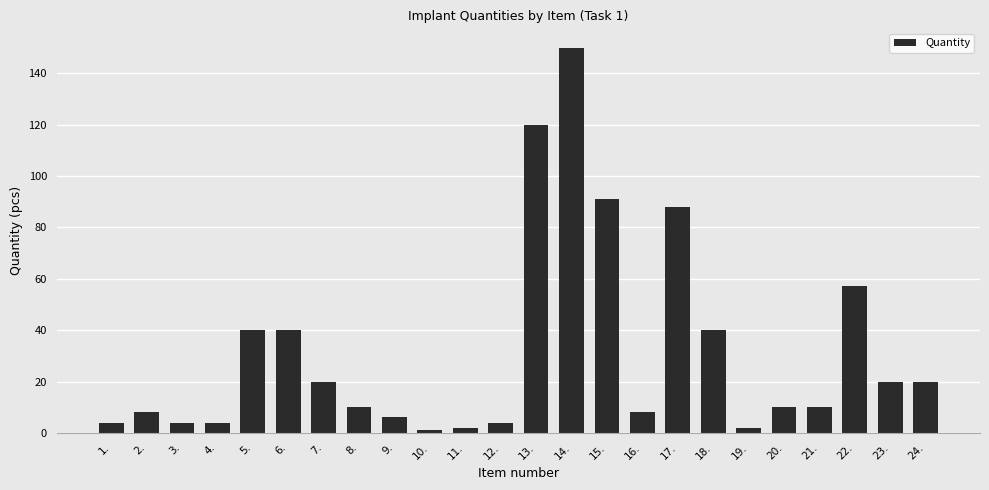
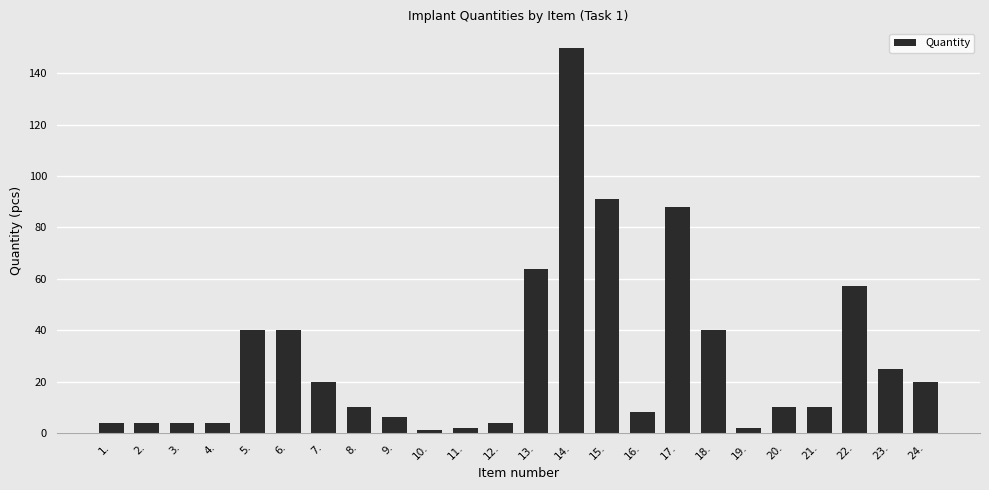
2.: 8 -> 4
13.: 120 -> 64
23.: 20 -> 25
